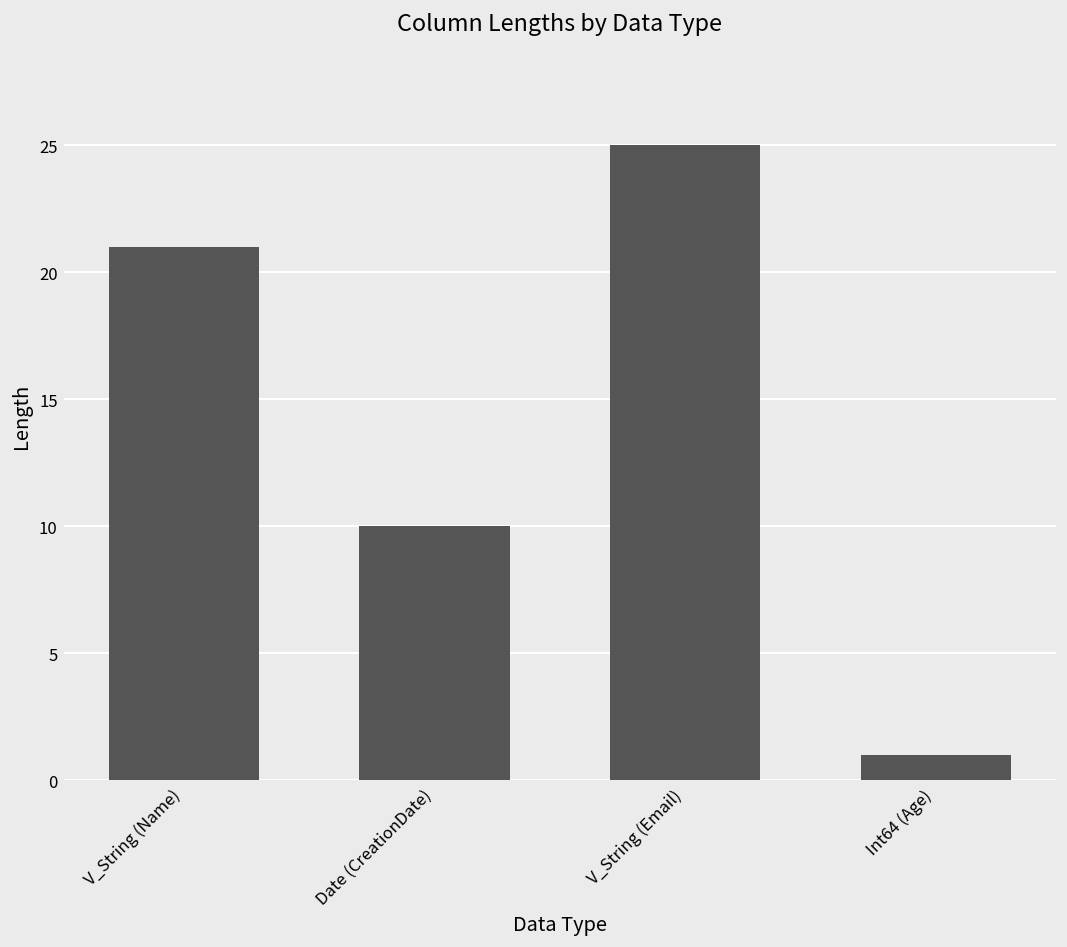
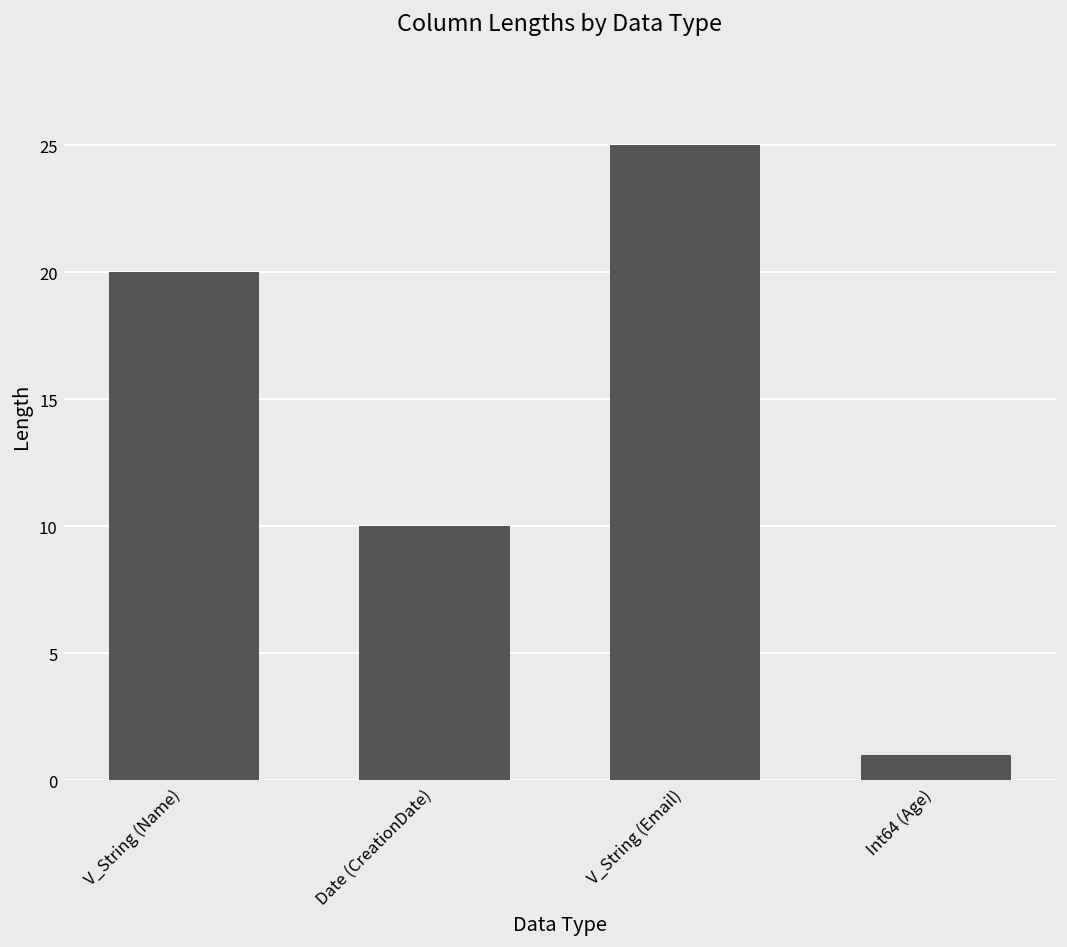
V_String (Name): 21 -> 20
